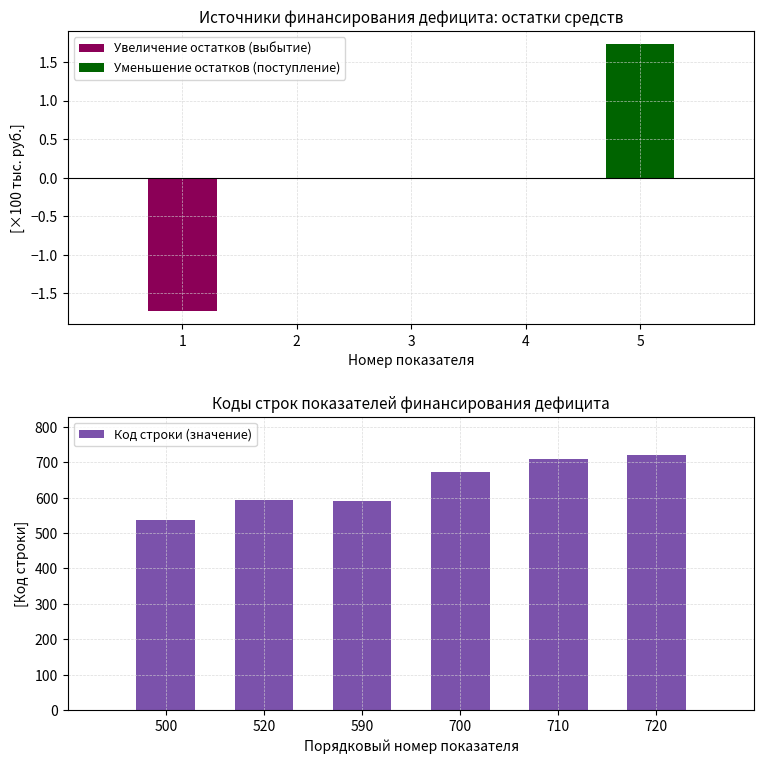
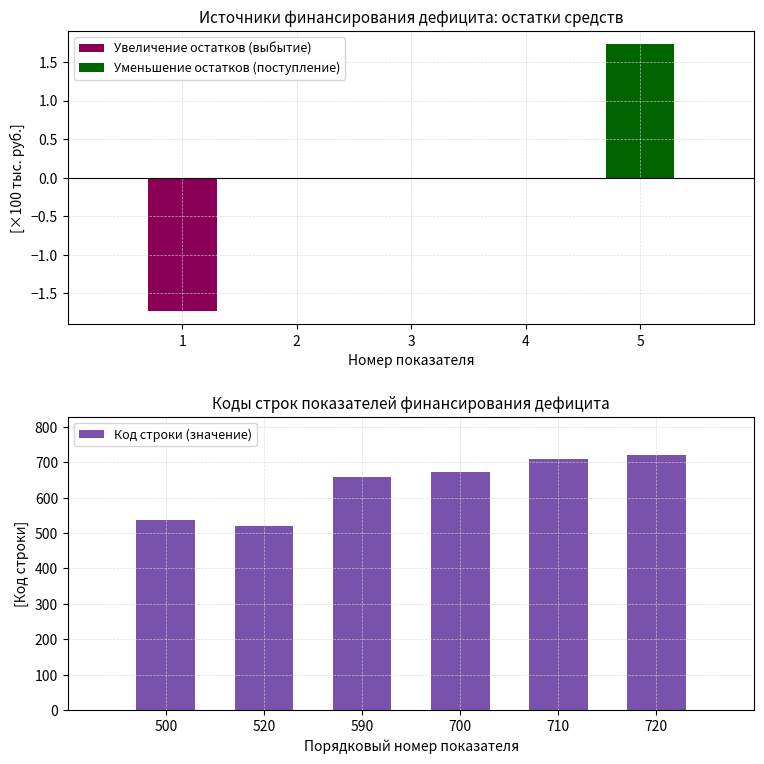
Коды строк показателей финансирования дефицита, 520: 590 -> 520
Коды строк показателей финансирования дефицита, 590: 590 -> 660
